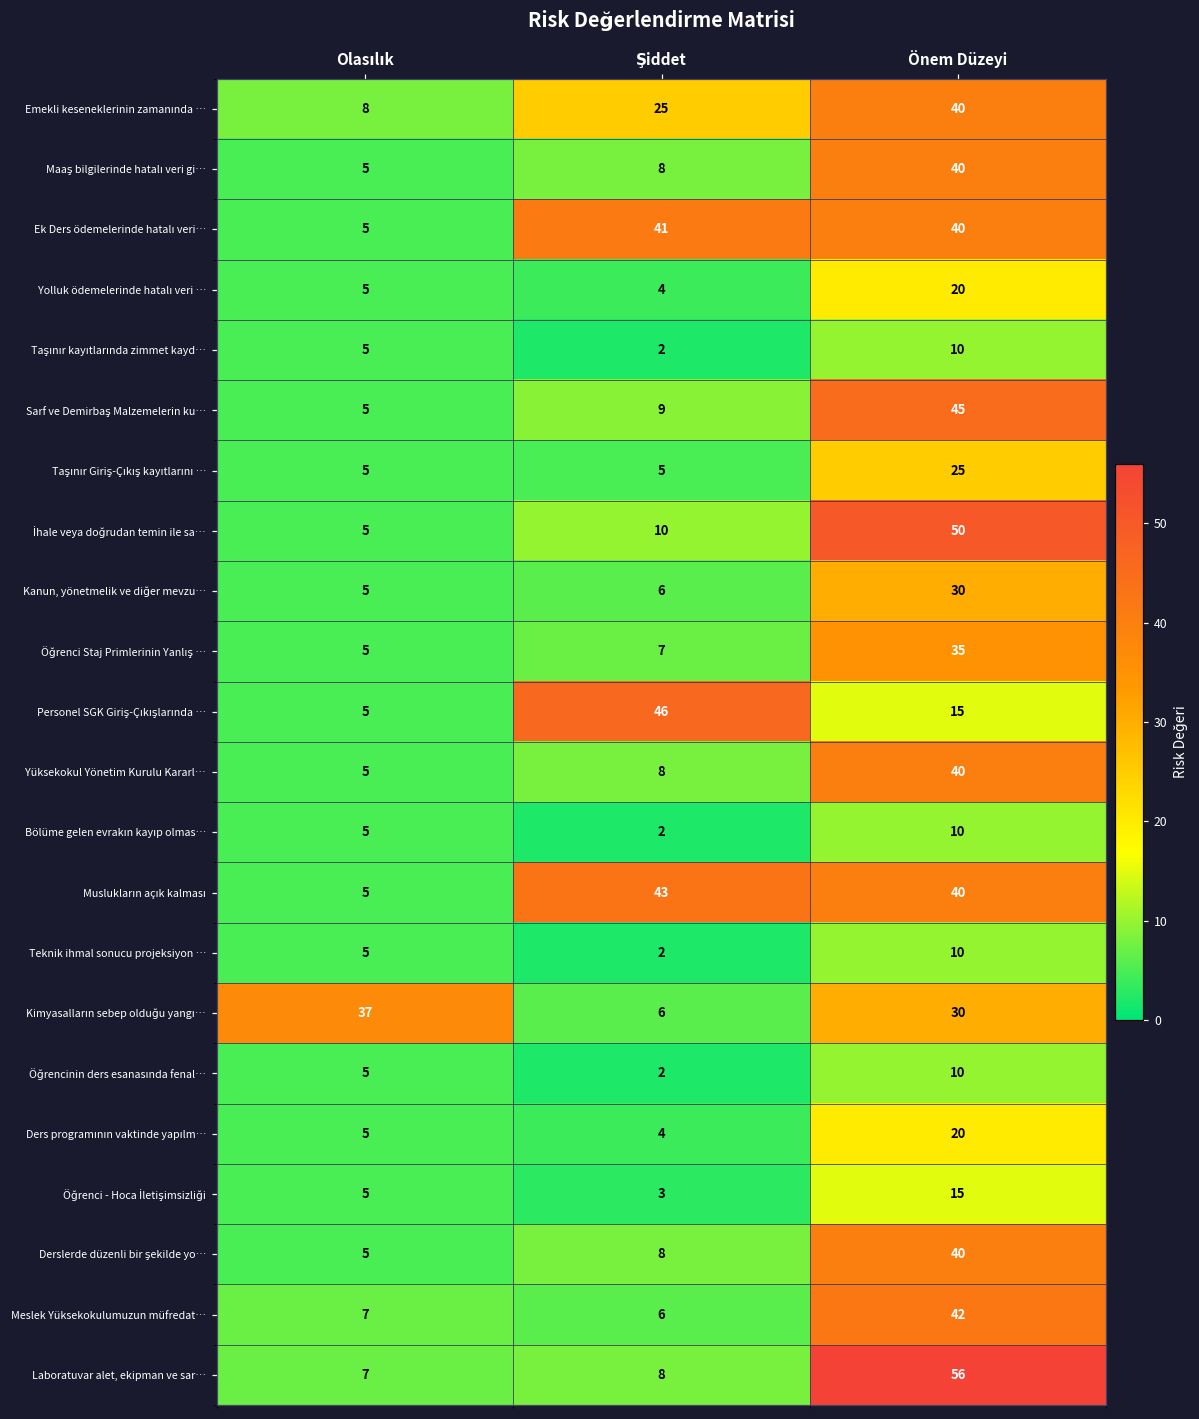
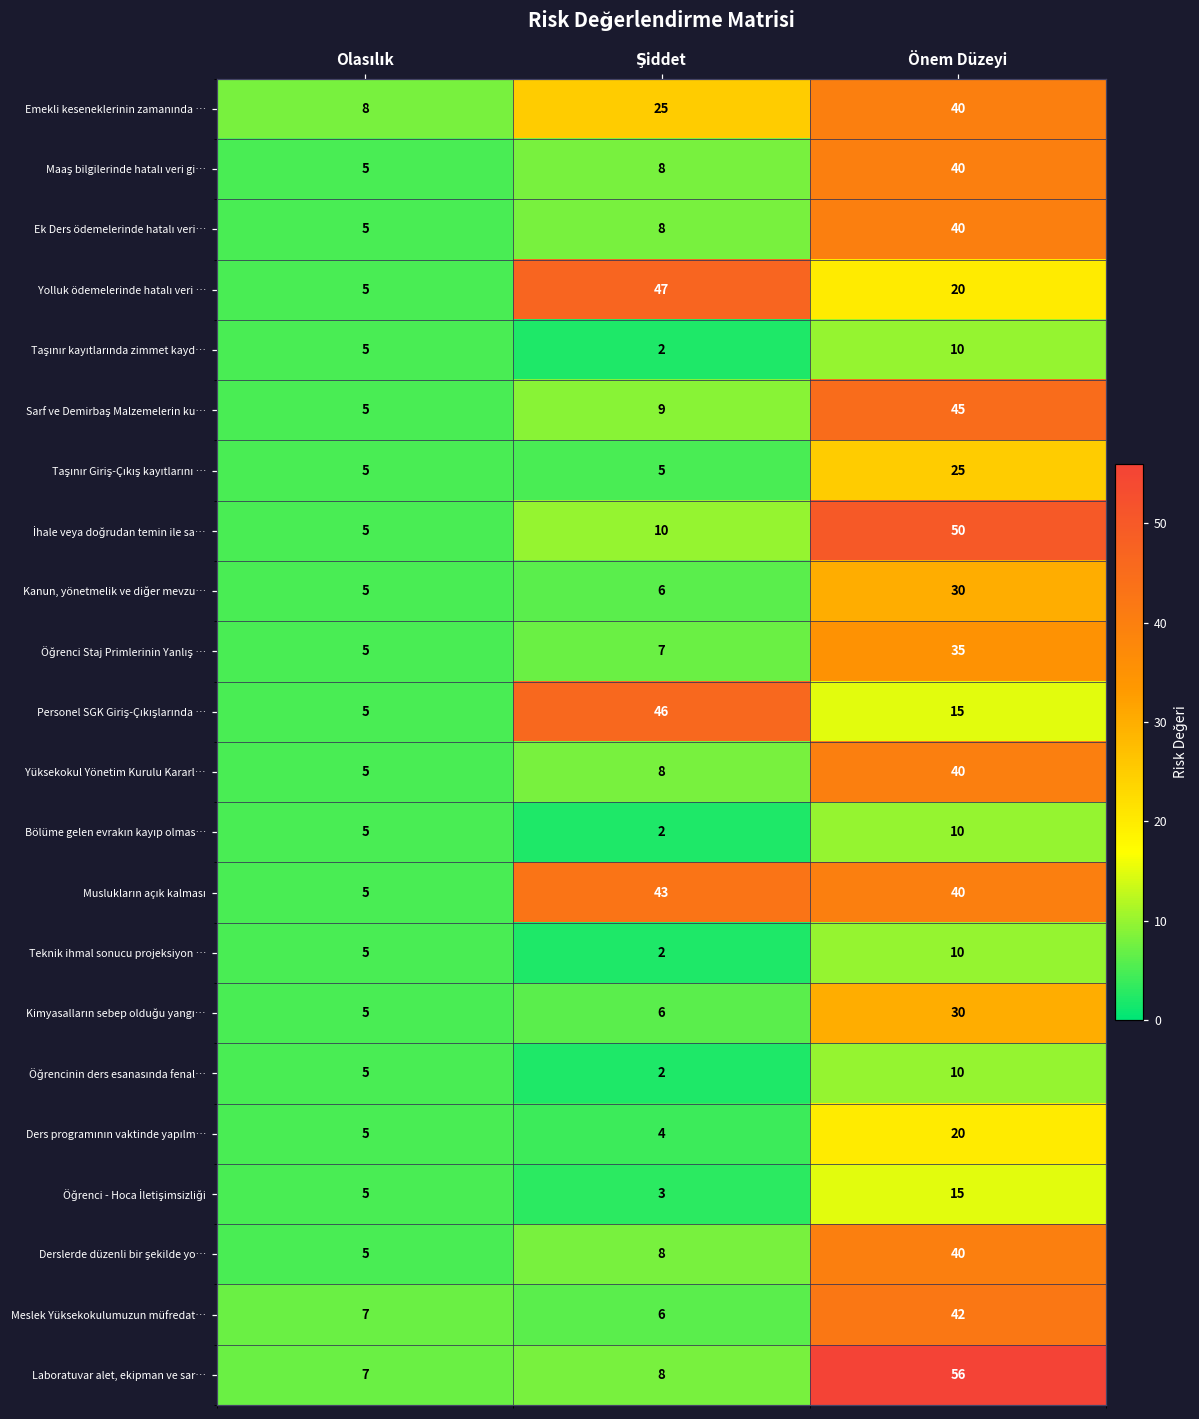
Ek Ders ödemelerinde hatalı veri…, Şiddet: 41 -> 8
Yolluk ödemelerinde hatalı veri …, Şiddet: 4 -> 47
Kimyasalların sebep olduğu yangı…, Olasılık: 37 -> 5
